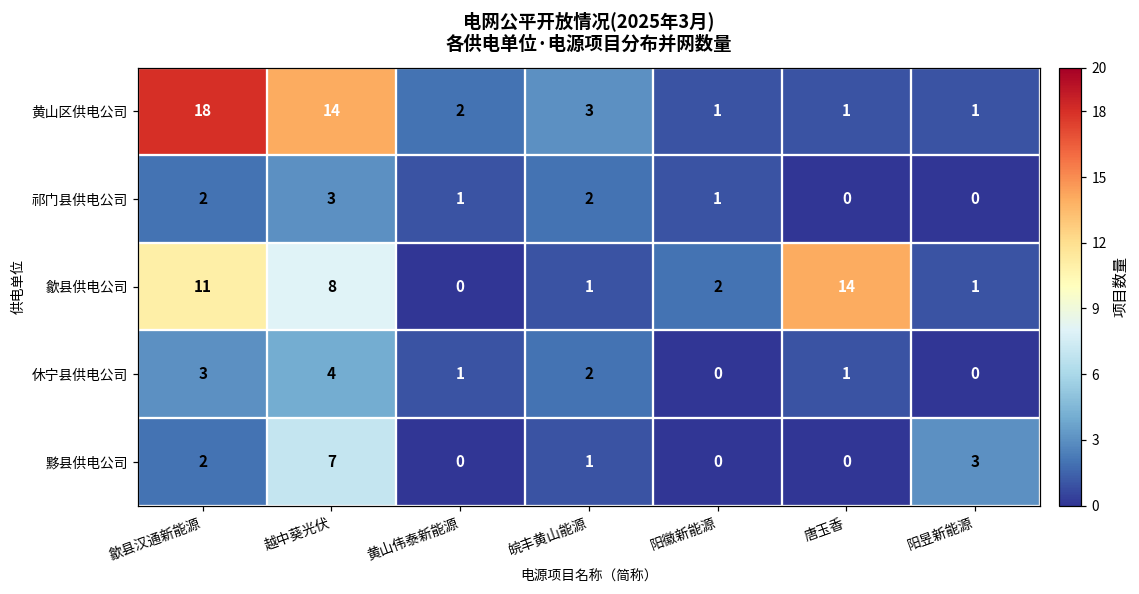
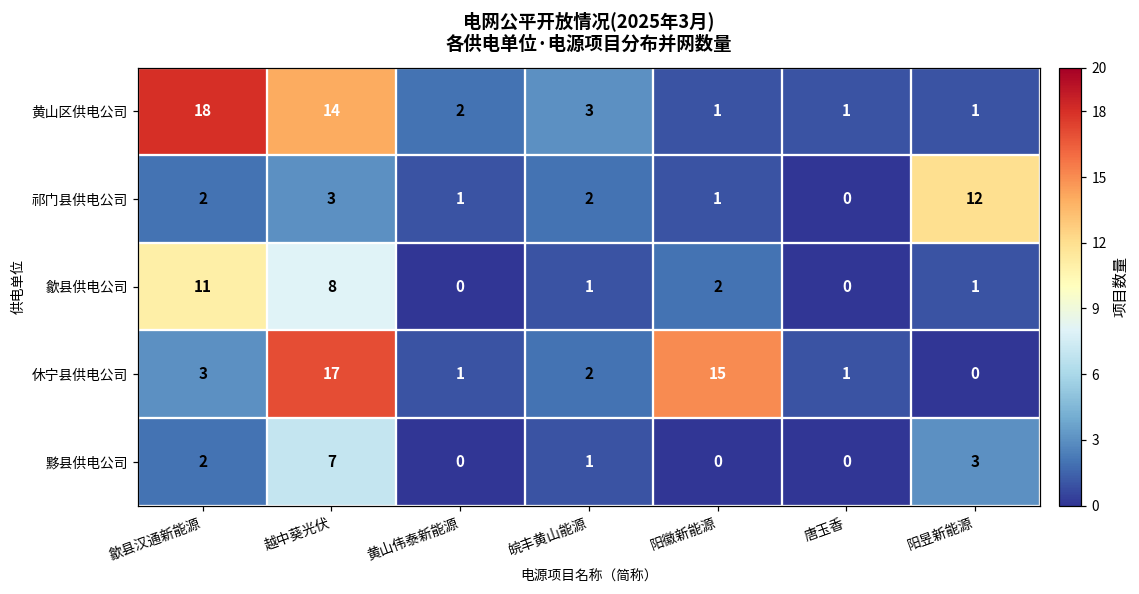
祁门县供电公司, 阳昱新能源: 0 -> 12
歙县供电公司, 唐玉香: 14 -> 0
休宁县供电公司, 越中葵光伏: 4 -> 17
休宁县供电公司, 阳徽新能源: 0 -> 15
